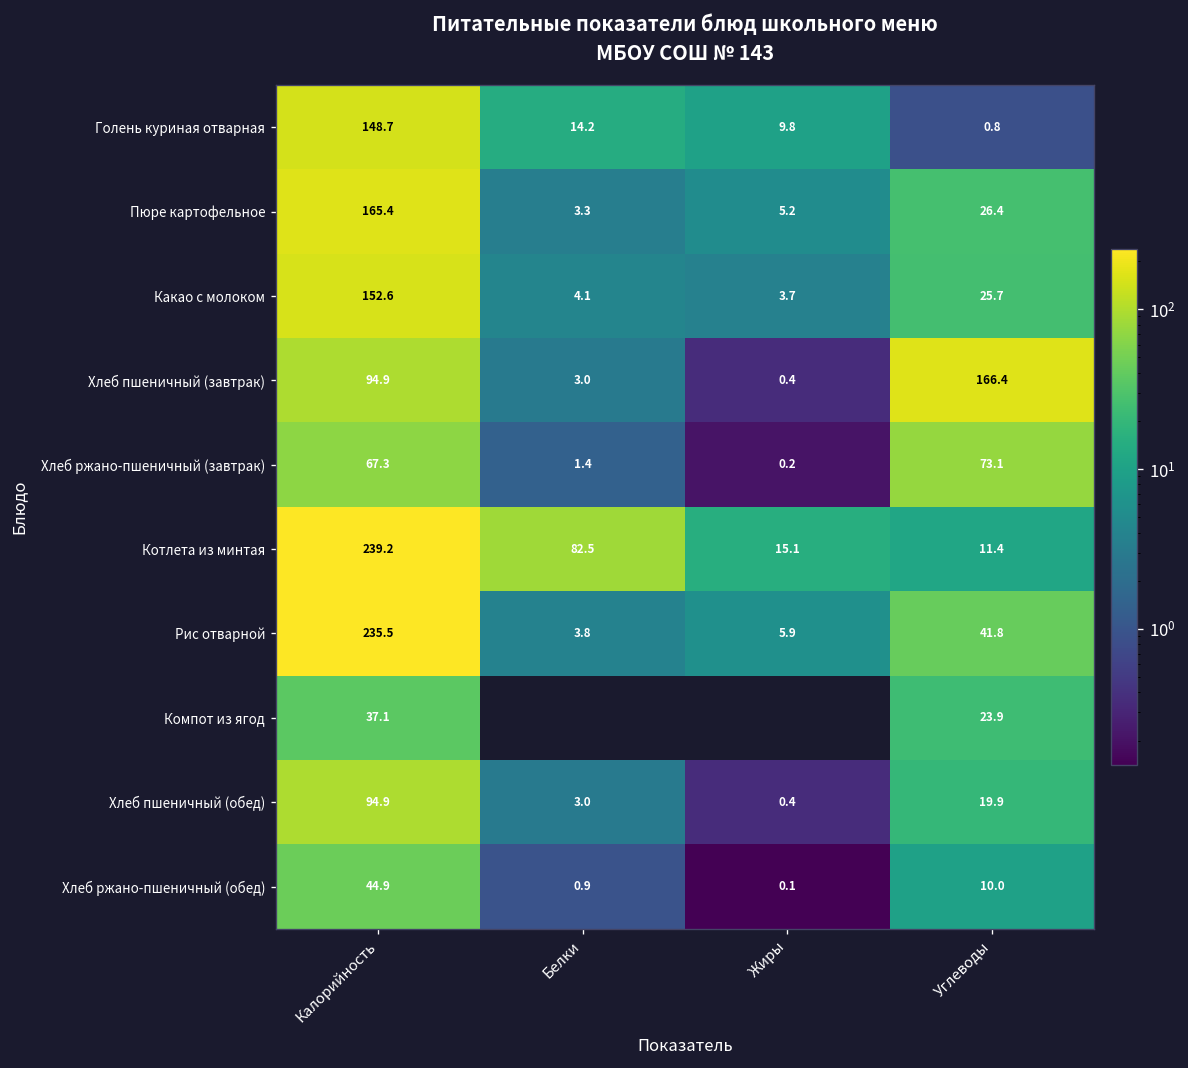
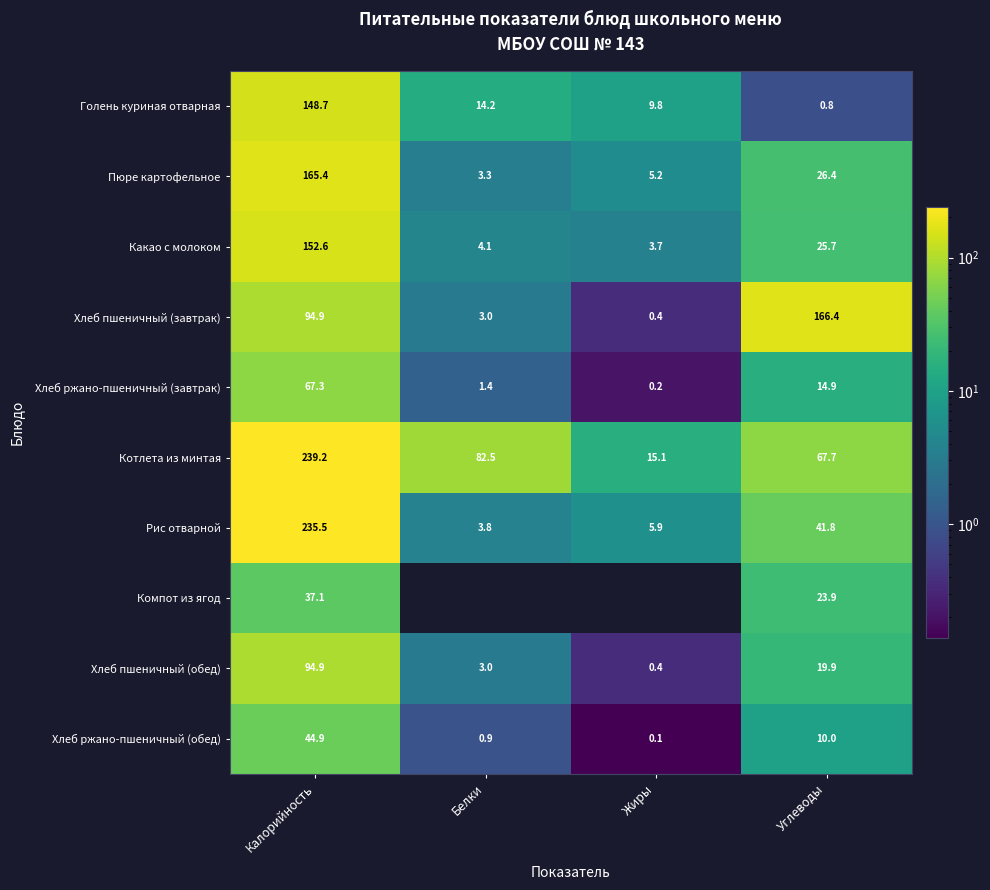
Хлеб ржано-пшеничный (завтрак), Углеводы: 73.1 -> 14.9
Котлета из минтая, Углеводы: 11.4 -> 67.7
